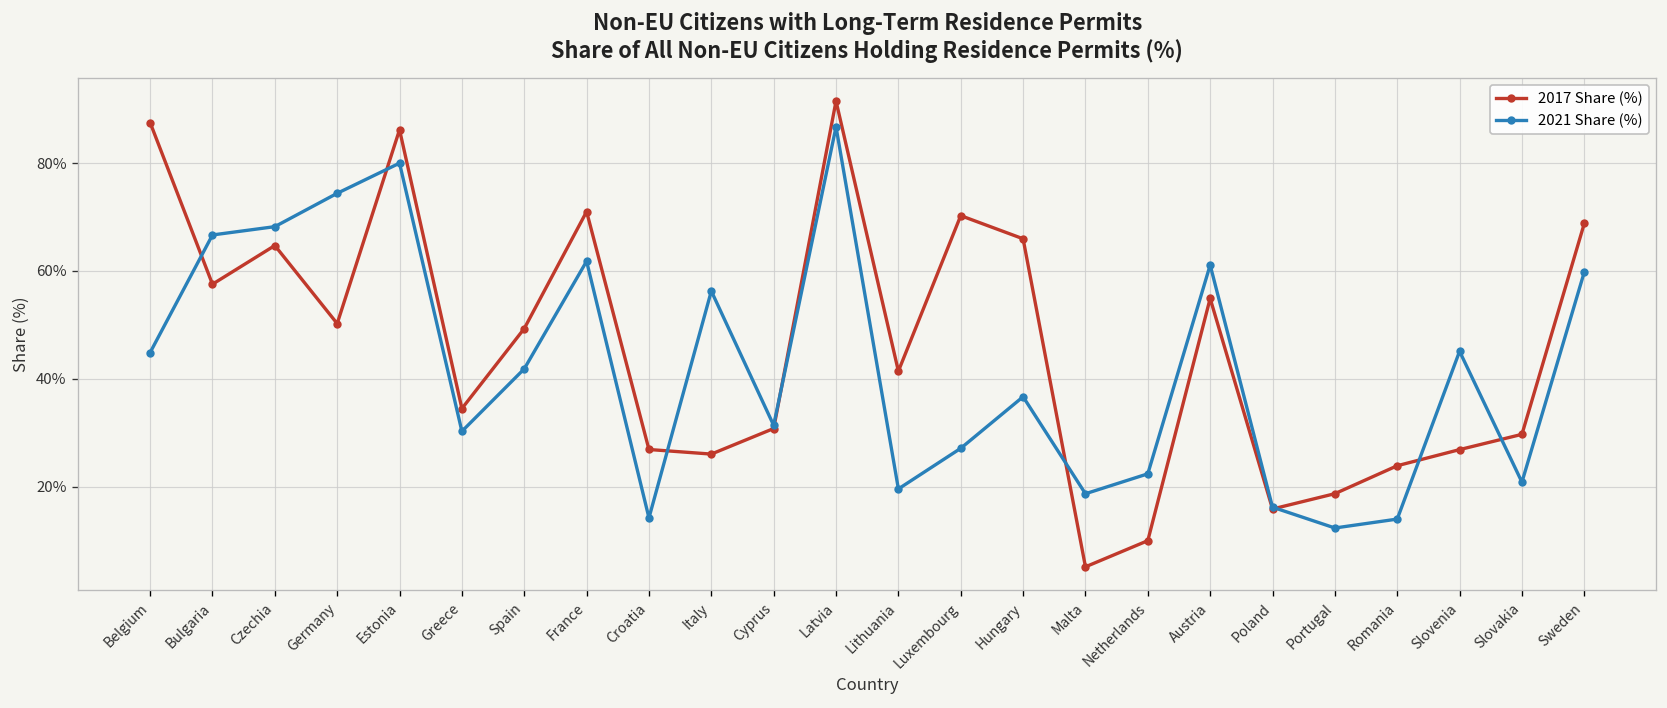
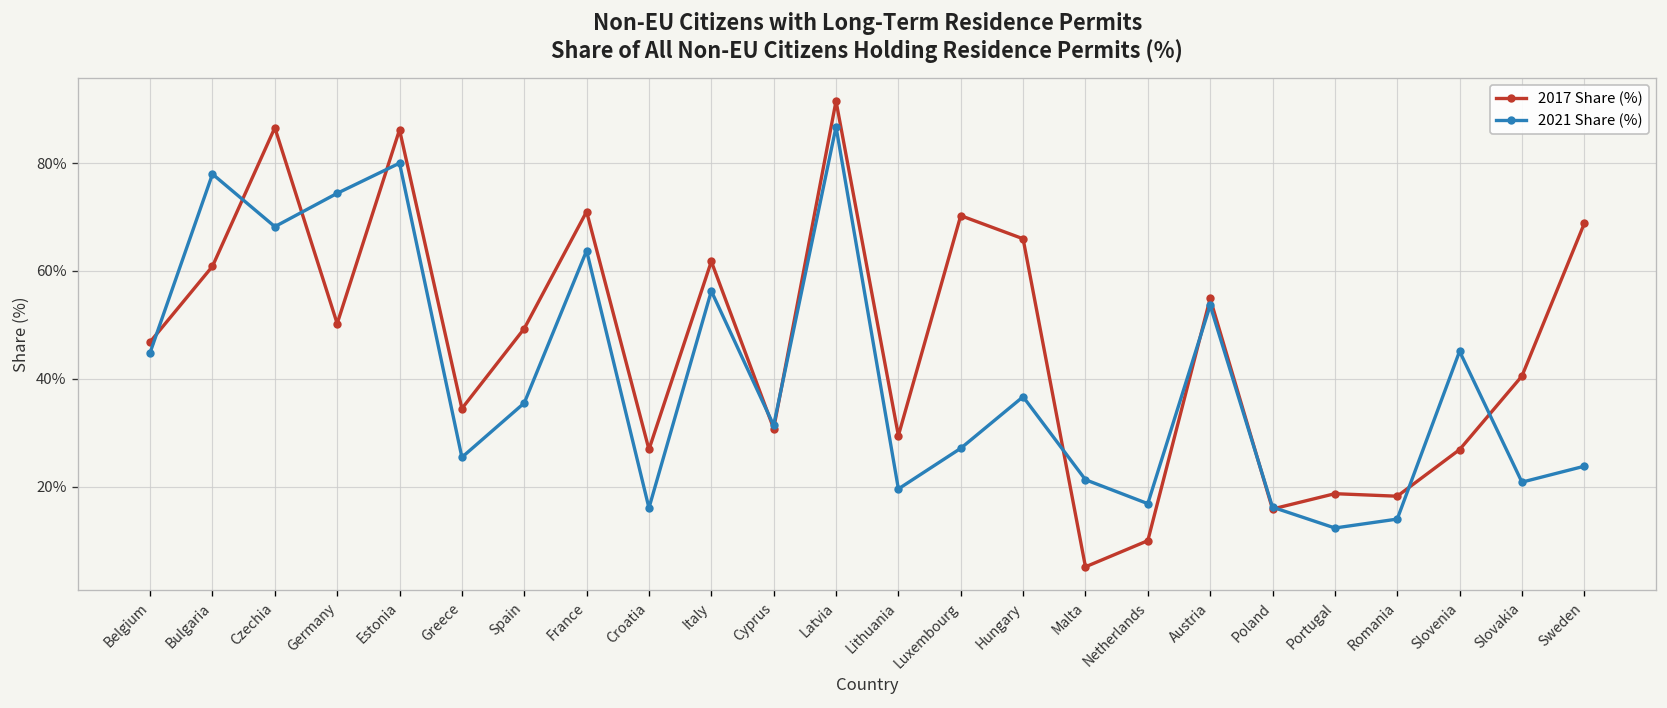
2017 Share (%), Belgium: 88% -> 47%
2017 Share (%), Bulgaria: 58% -> 61%
2021 Share (%), Bulgaria: 67% -> 78%
2017 Share (%), Czechia: 65% -> 87%
2021 Share (%), Greece: 30% -> 25%
2021 Share (%), Spain: 42% -> 36%
2021 Share (%), France: 62% -> 64%
2021 Share (%), Croatia: 14% -> 16%
2017 Share (%), Italy: 26% -> 62%
2017 Share (%), Lithuania: 41% -> 29%
2021 Share (%), Malta: 19% -> 21%
2021 Share (%), Netherlands: 22% -> 17%
2021 Share (%), Austria: 61% -> 54%
2017 Share (%), Romania: 24% -> 18%
2017 Share (%), Slovakia: 30% -> 41%
2021 Share (%), Sweden: 60% -> 24%
